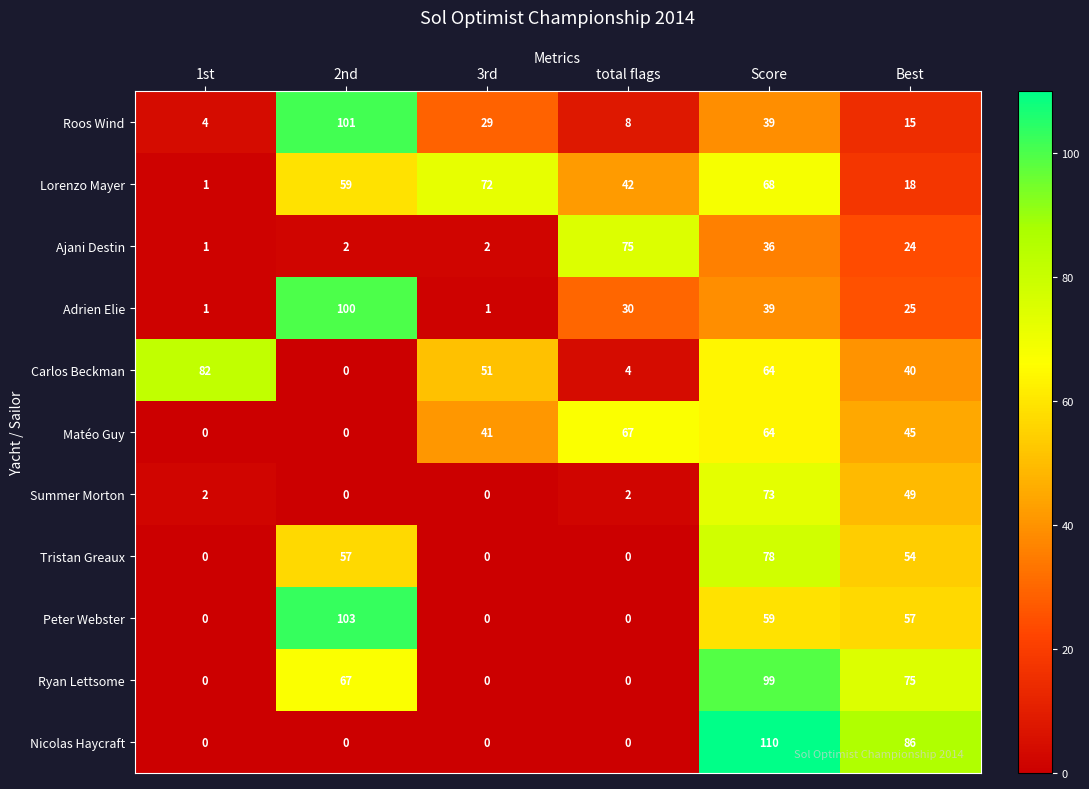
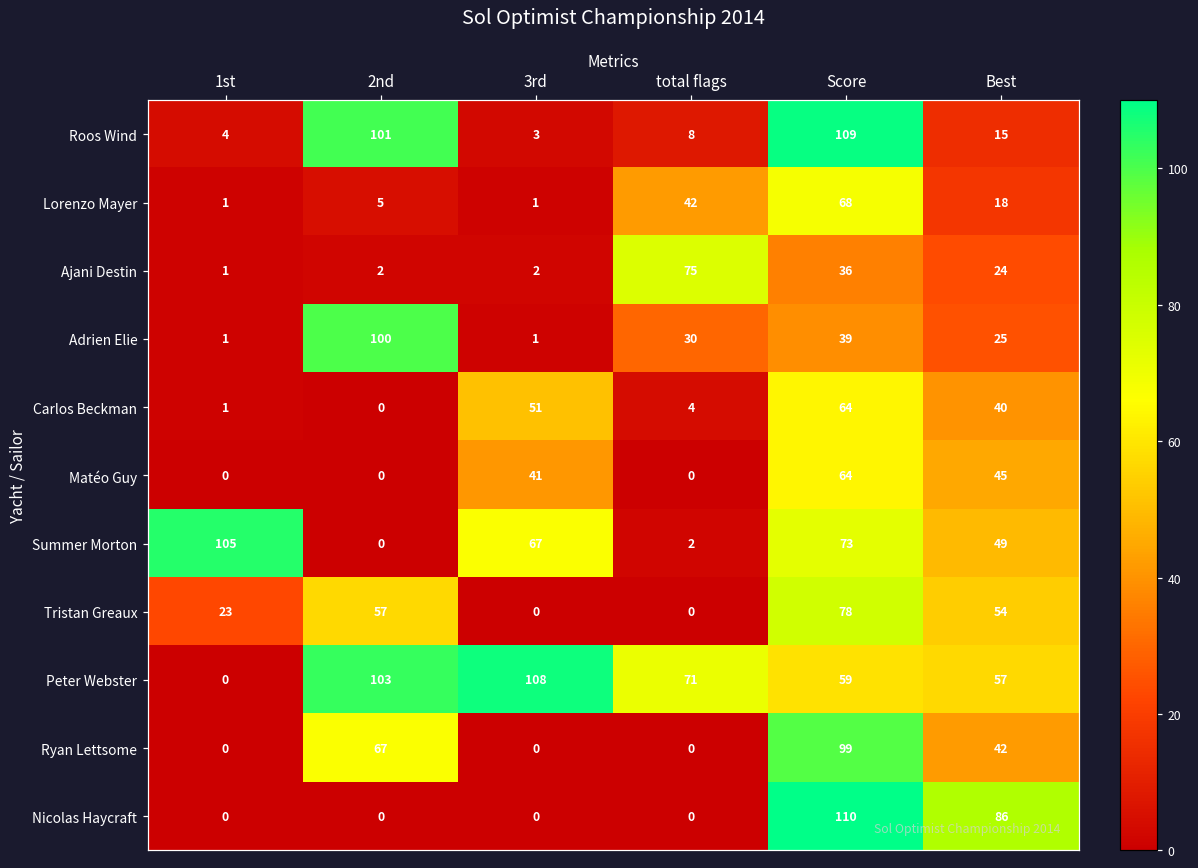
Roos Wind, 3rd: 29 -> 3
Roos Wind, Score: 39 -> 109
Lorenzo Mayer, 2nd: 59 -> 5
Lorenzo Mayer, 3rd: 72 -> 1
Carlos Beckman, 1st: 82 -> 1
Matéo Guy, total flags: 67 -> 0
Summer Morton, 1st: 2 -> 105
Summer Morton, 3rd: 0 -> 67
Tristan Greaux, 1st: 0 -> 23
Peter Webster, 3rd: 0 -> 108
Peter Webster, total flags: 0 -> 71
Ryan Lettsome, Best: 75 -> 42
